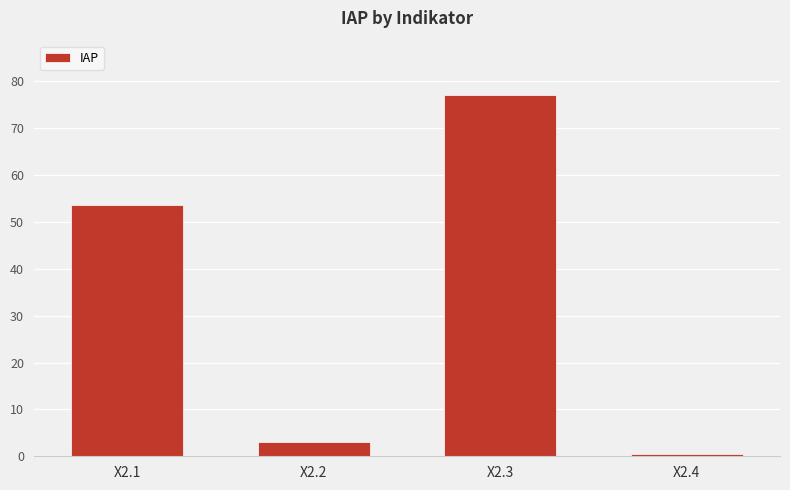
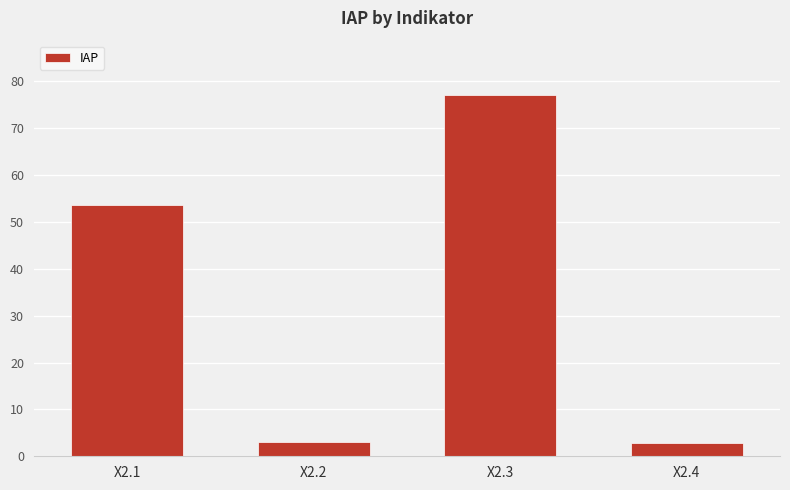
X2.4: 0 -> 3
